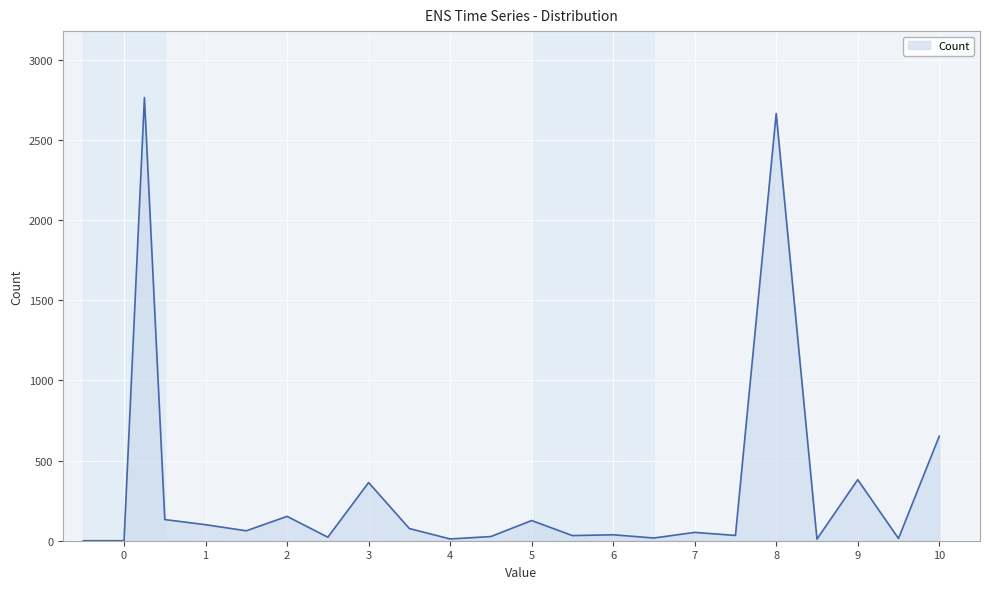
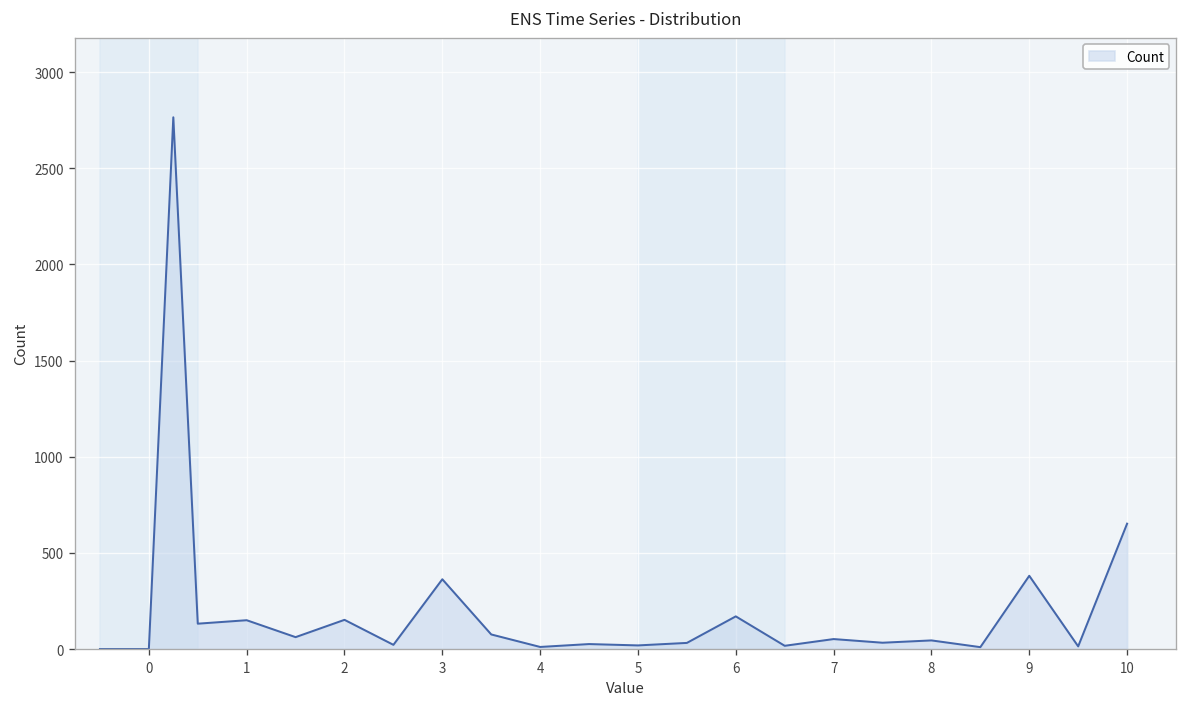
1: 100 -> 150
5: 130 -> 20
6: 40 -> 170
8: 2670 -> 50
